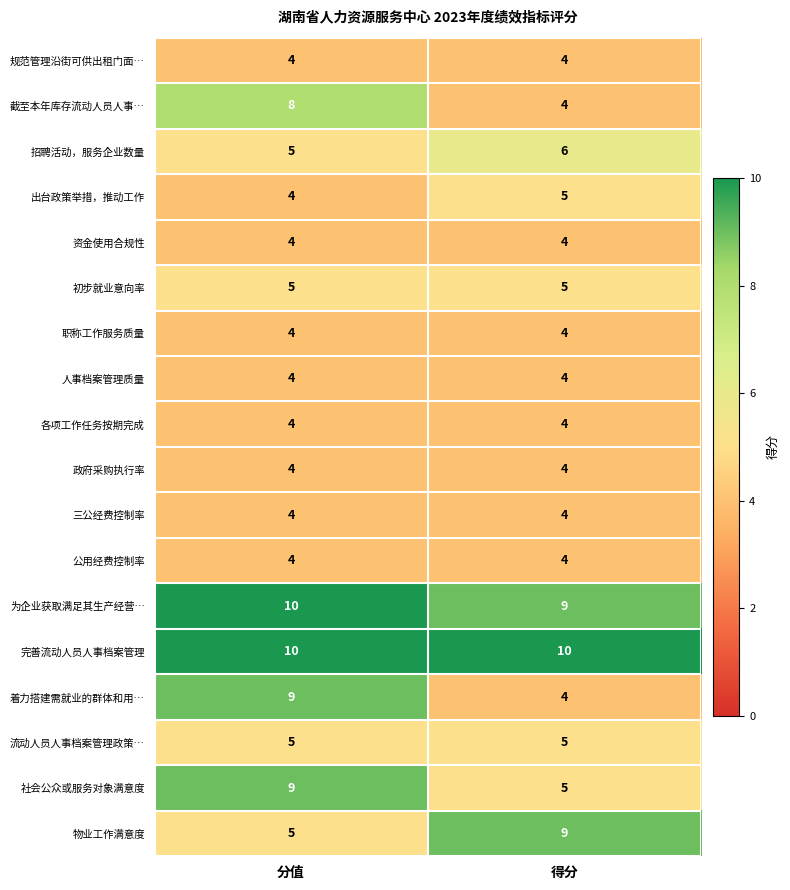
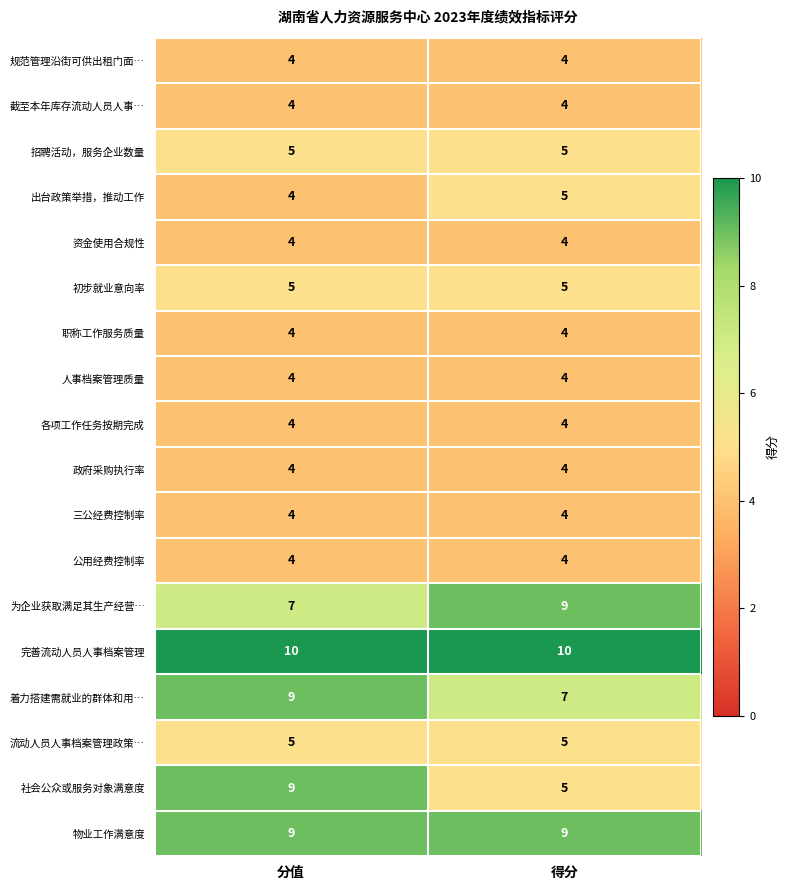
截至本年库存流动人员人事…, 分值: 8 -> 4
招聘活动，服务企业数量, 得分: 6 -> 5
为企业获取满足其生产经营…, 分值: 10 -> 7
着力搭建需就业的群体和用…, 得分: 4 -> 7
物业工作满意度, 分值: 5 -> 9
